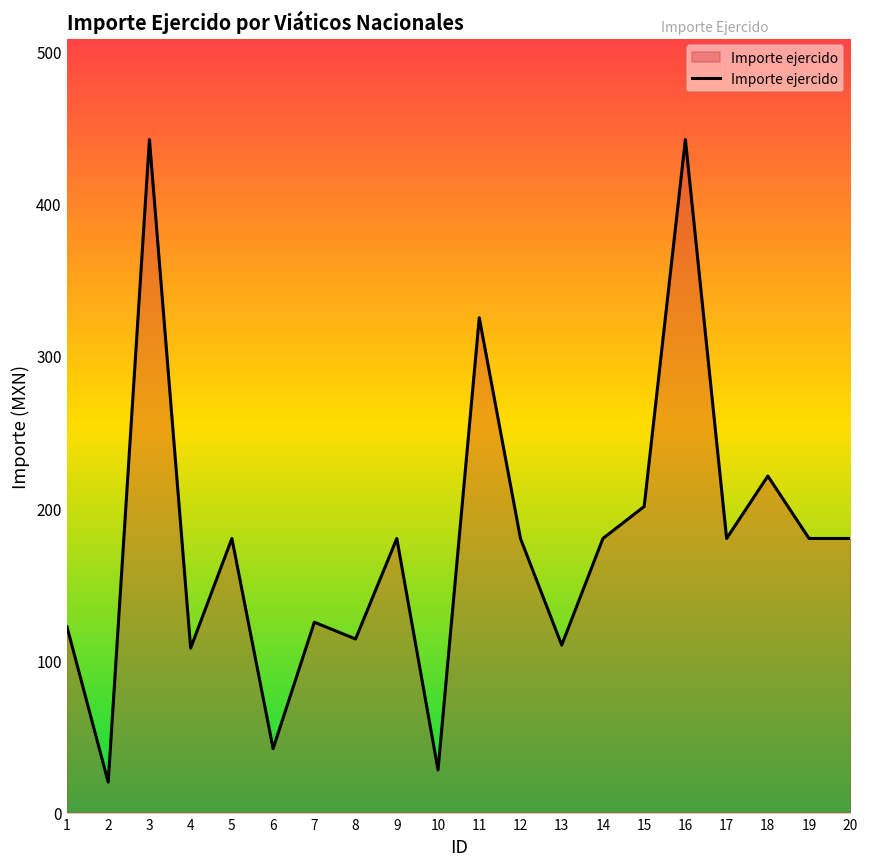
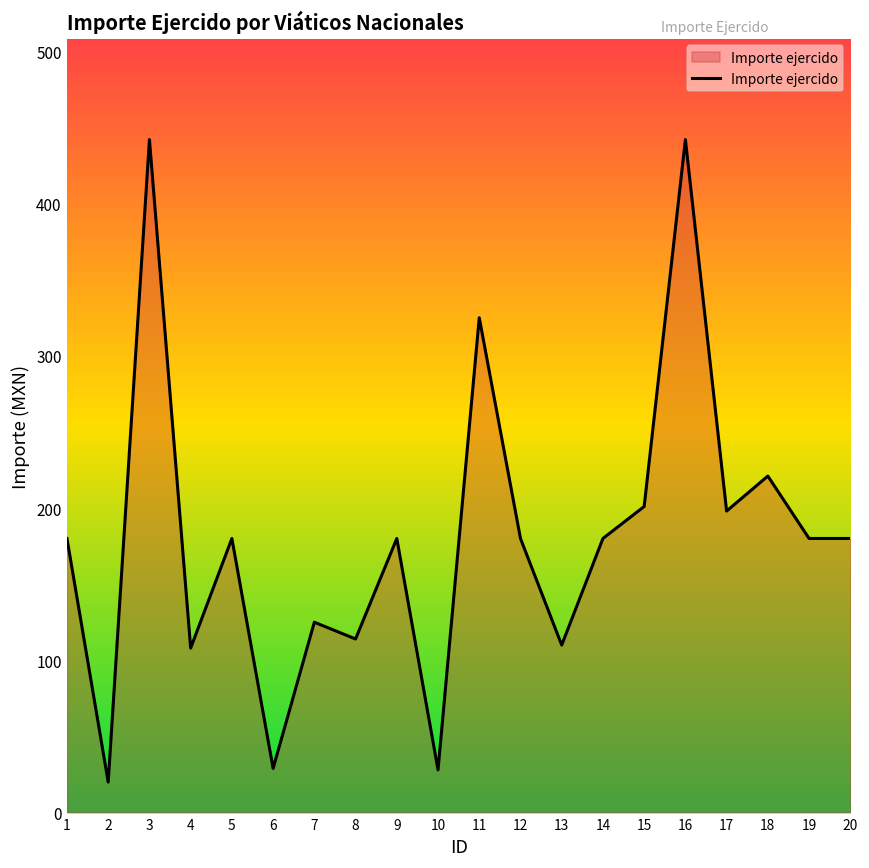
1: 122 -> 180
6: 42 -> 29
17: 180 -> 198
